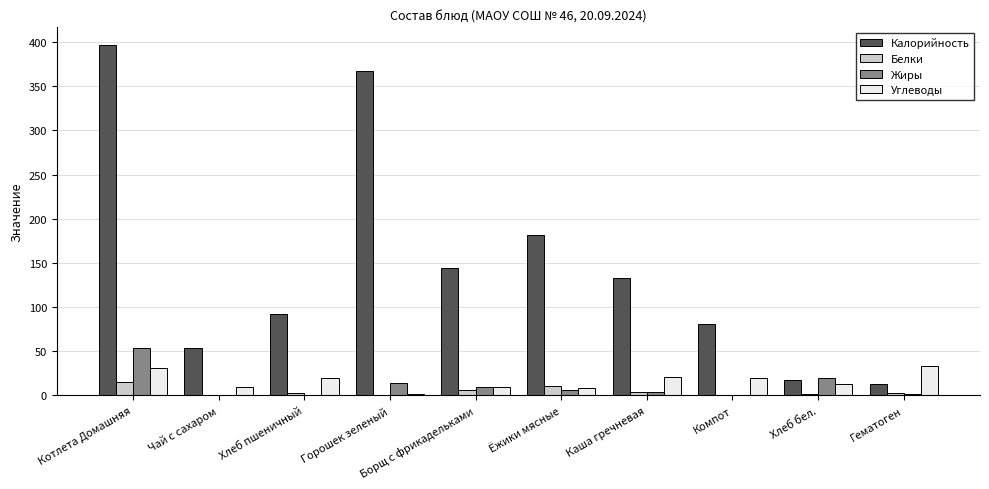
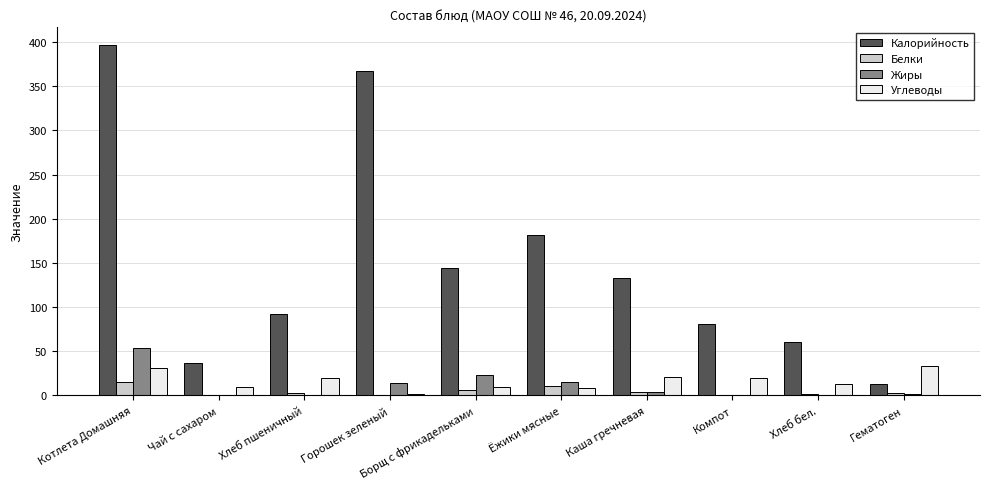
Калорийность, Чай с сахаром: 50 -> 40
Жиры, Борщ с фрикадельками: 10 -> 20
Жиры, Ёжики мясные: 6 -> 15
Калорийность, Хлеб бел.: 20 -> 60
Жиры, Хлеб бел.: 20 -> 0
